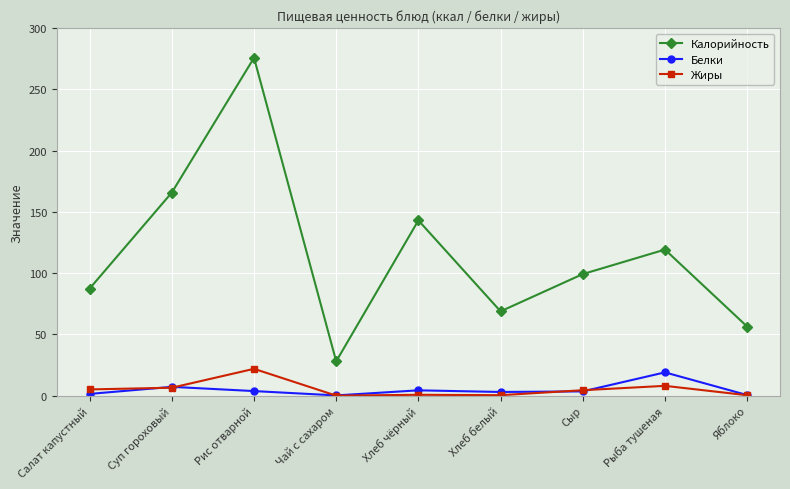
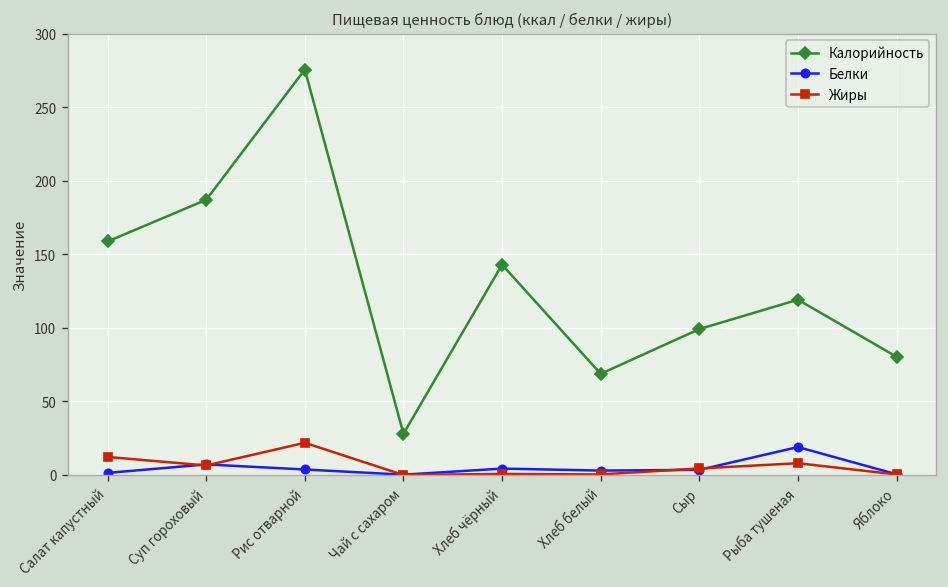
Калорийность, Салат капустный: 87 -> 159
Жиры, Салат капустный: 5 -> 12
Калорийность, Суп гороховый: 166 -> 187
Калорийность, Яблоко: 56 -> 80
